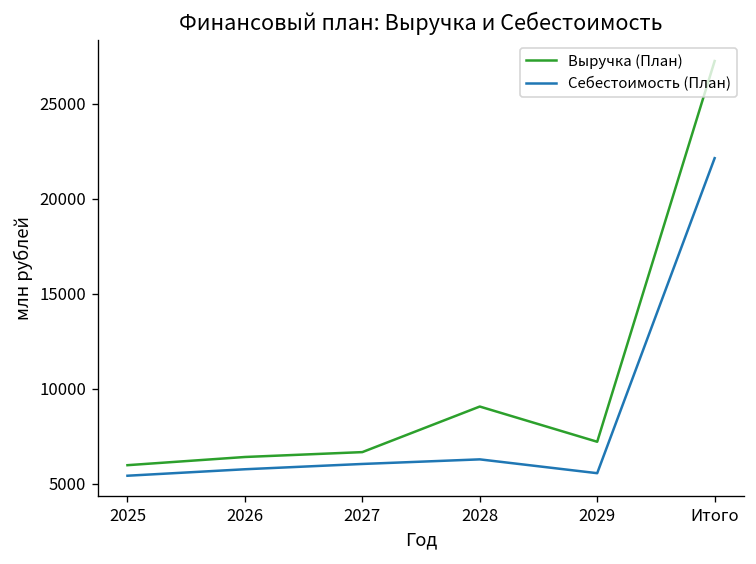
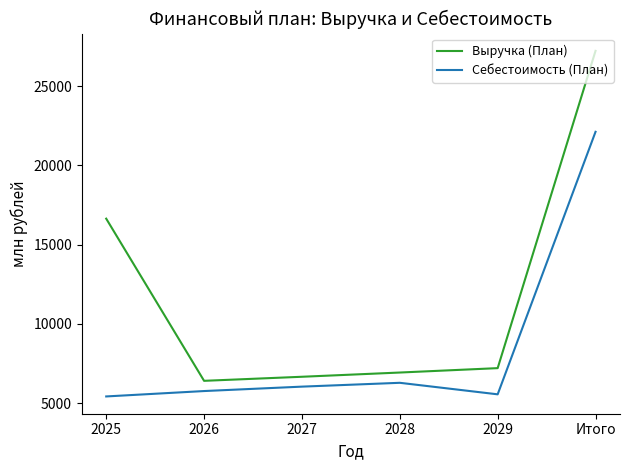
Выручка (План), 2025: 6000 -> 16600
Выручка (План), 2028: 9100 -> 6900
